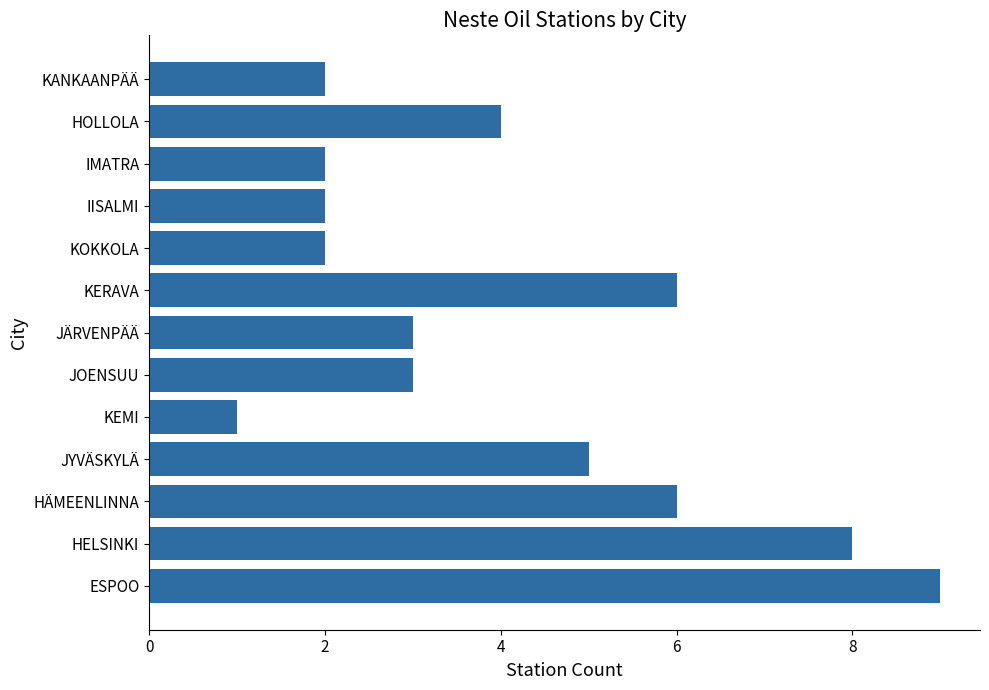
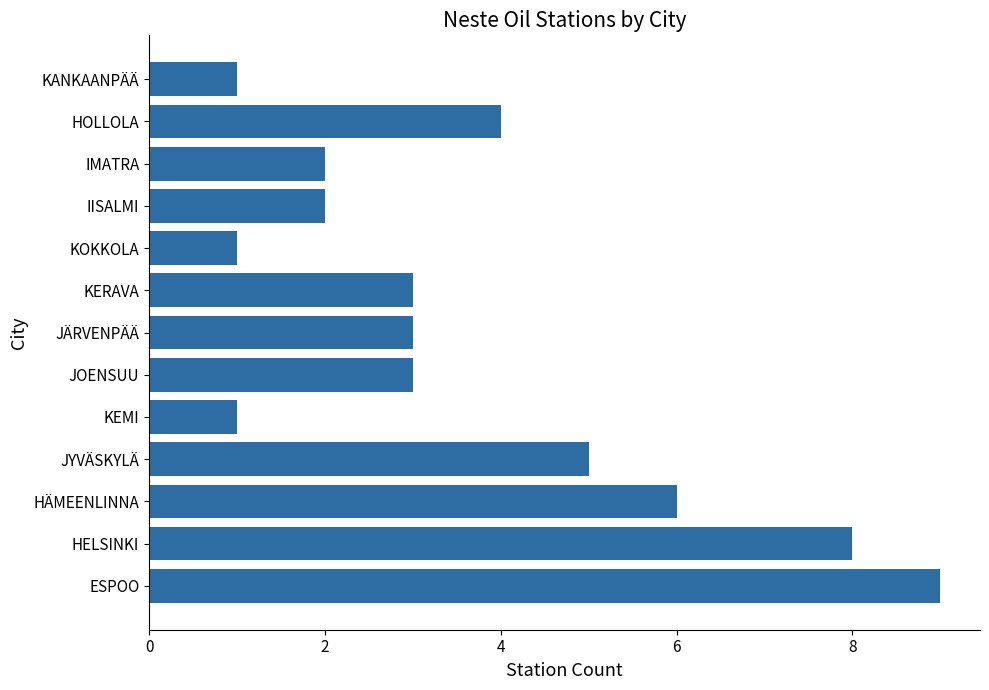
KANKAANPÄÄ: 2 -> 1
KOKKOLA: 2 -> 1
KERAVA: 6 -> 3
